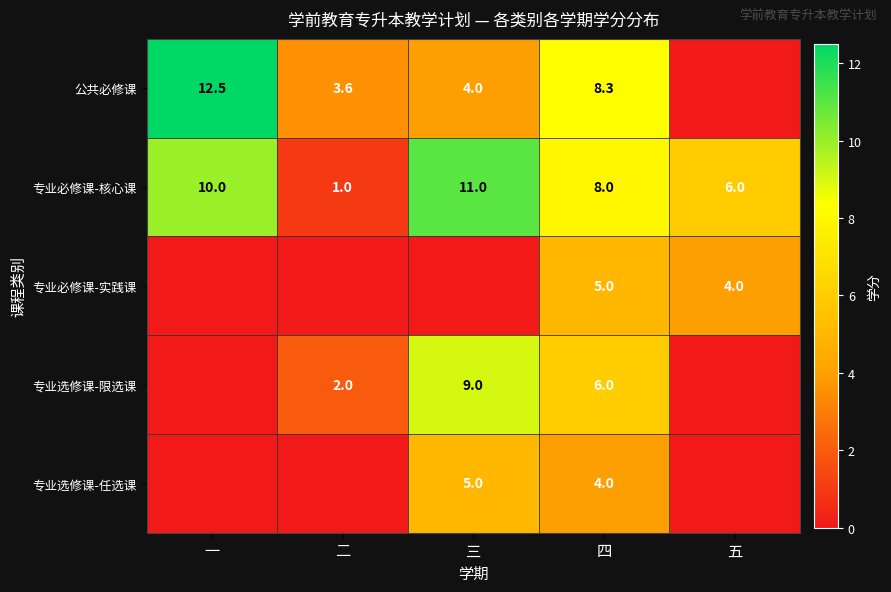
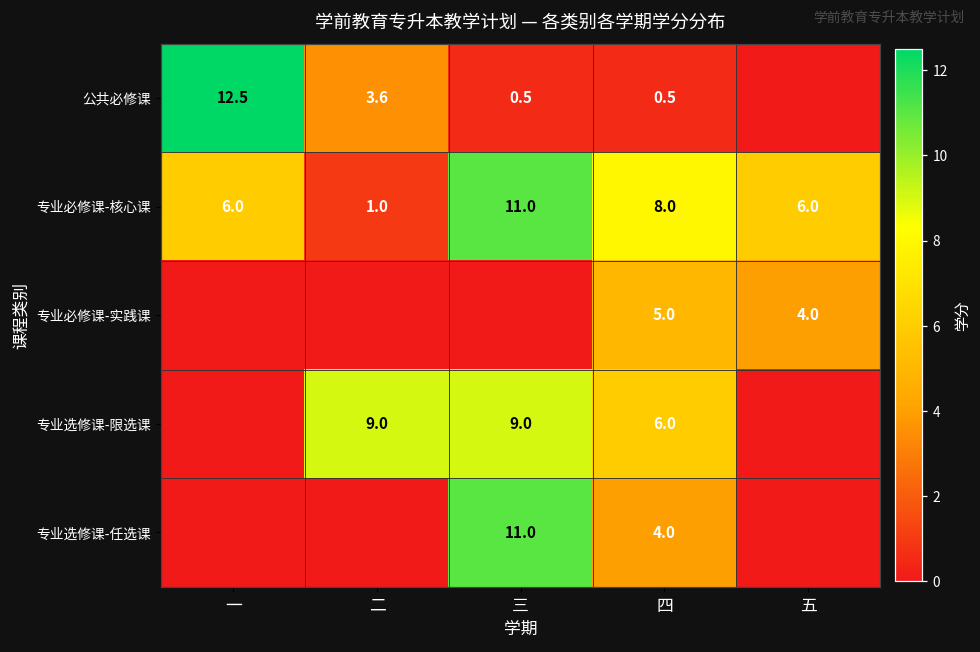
公共必修课, 三: 4.0 -> 0.5
公共必修课, 四: 8.3 -> 0.5
专业必修课-核心课, 一: 10.0 -> 6.0
专业选修课-限选课, 二: 2.0 -> 9.0
专业选修课-任选课, 三: 5.0 -> 11.0
